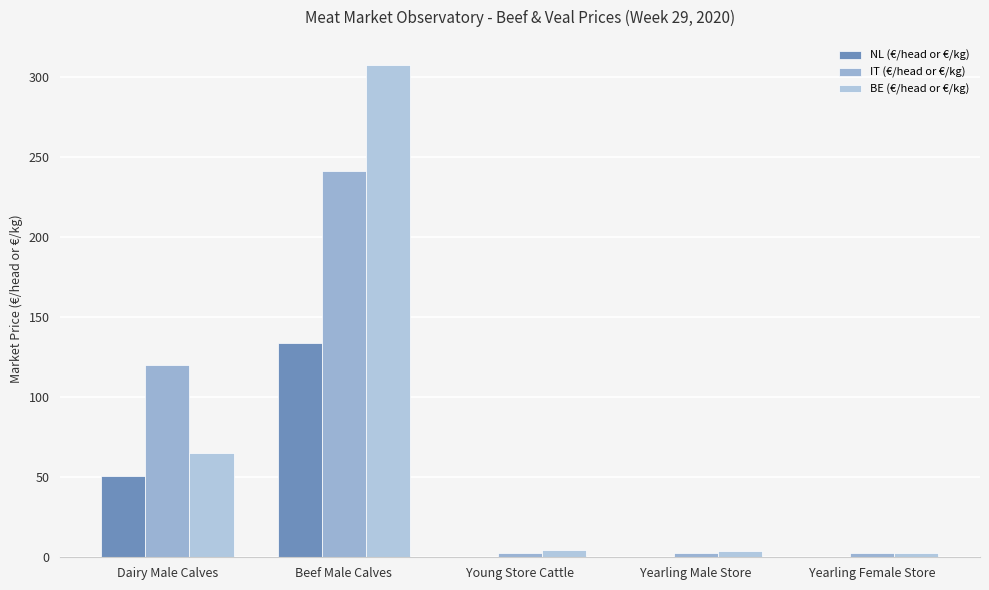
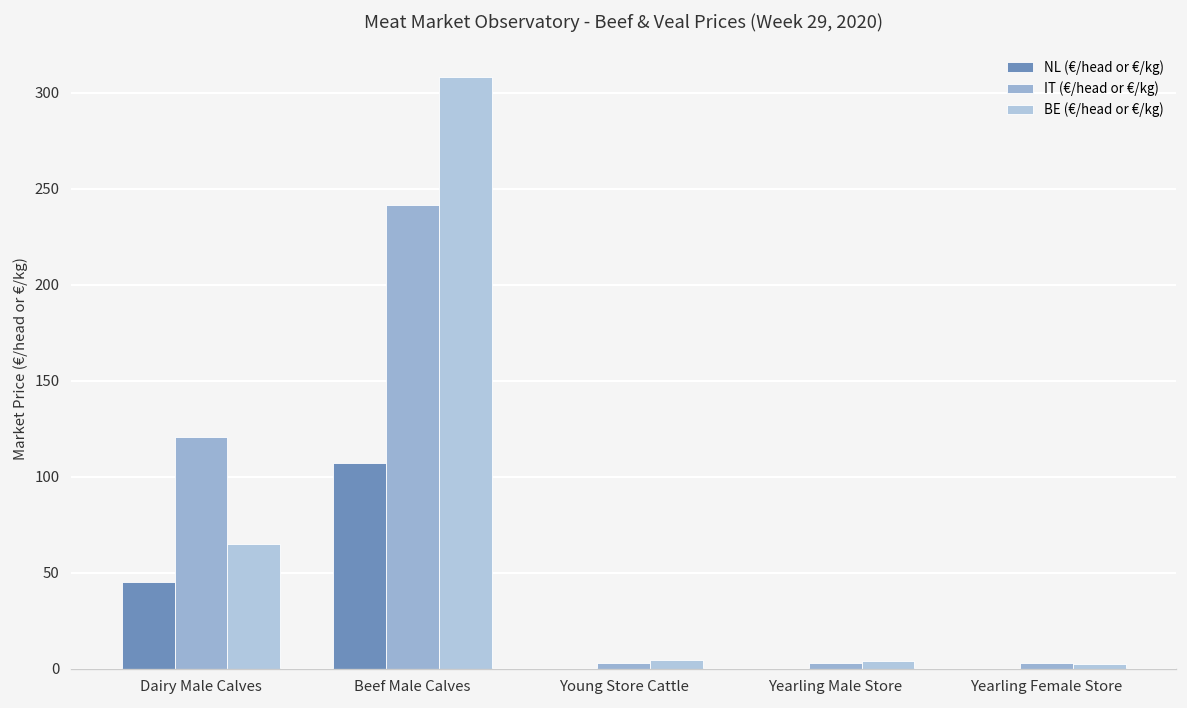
NL (€/head or €/kg), Dairy Male Calves: 51 -> 45
NL (€/head or €/kg), Beef Male Calves: 134 -> 107
